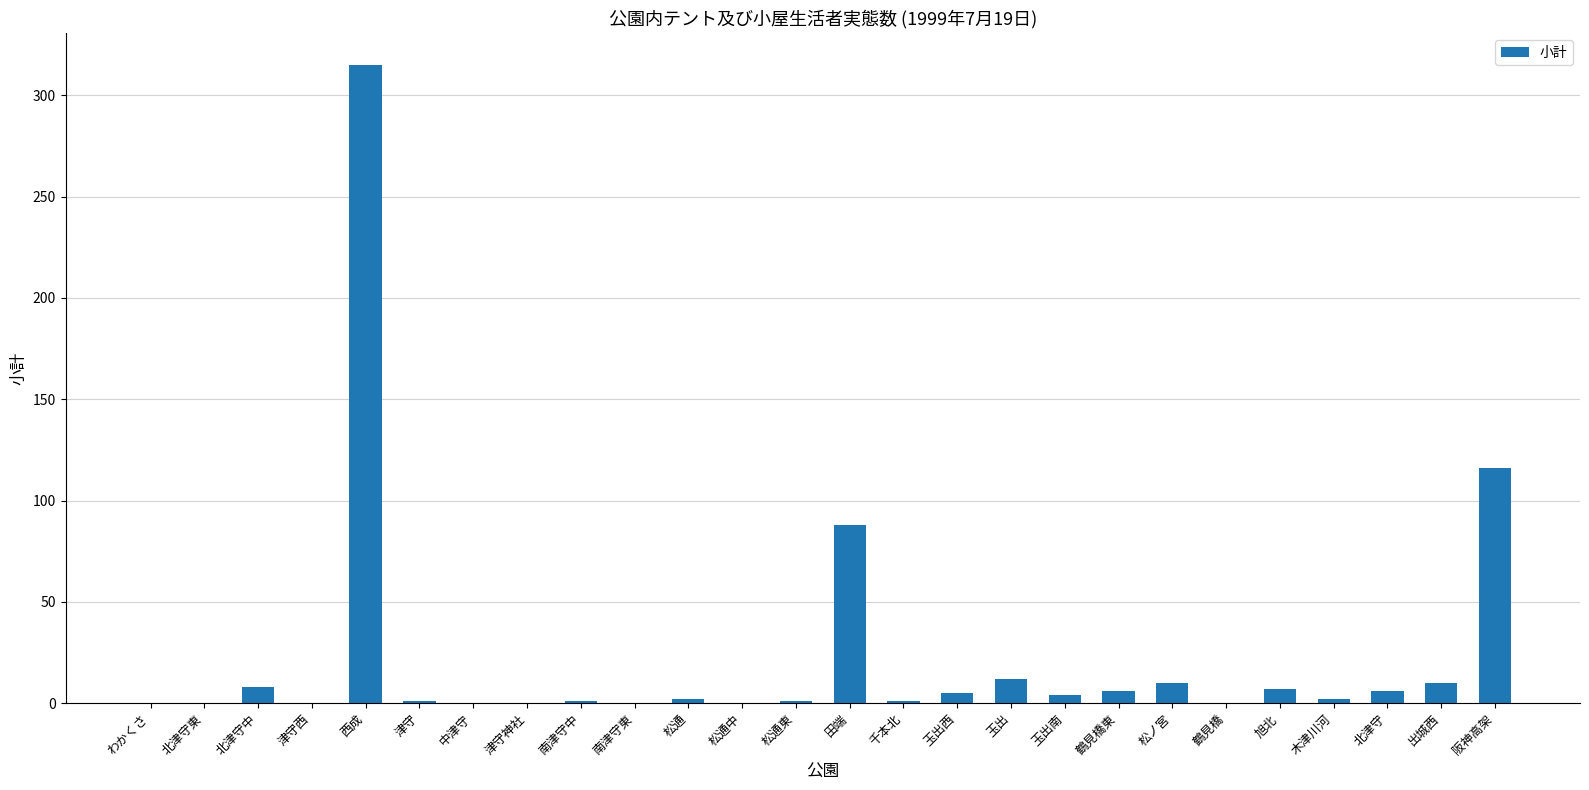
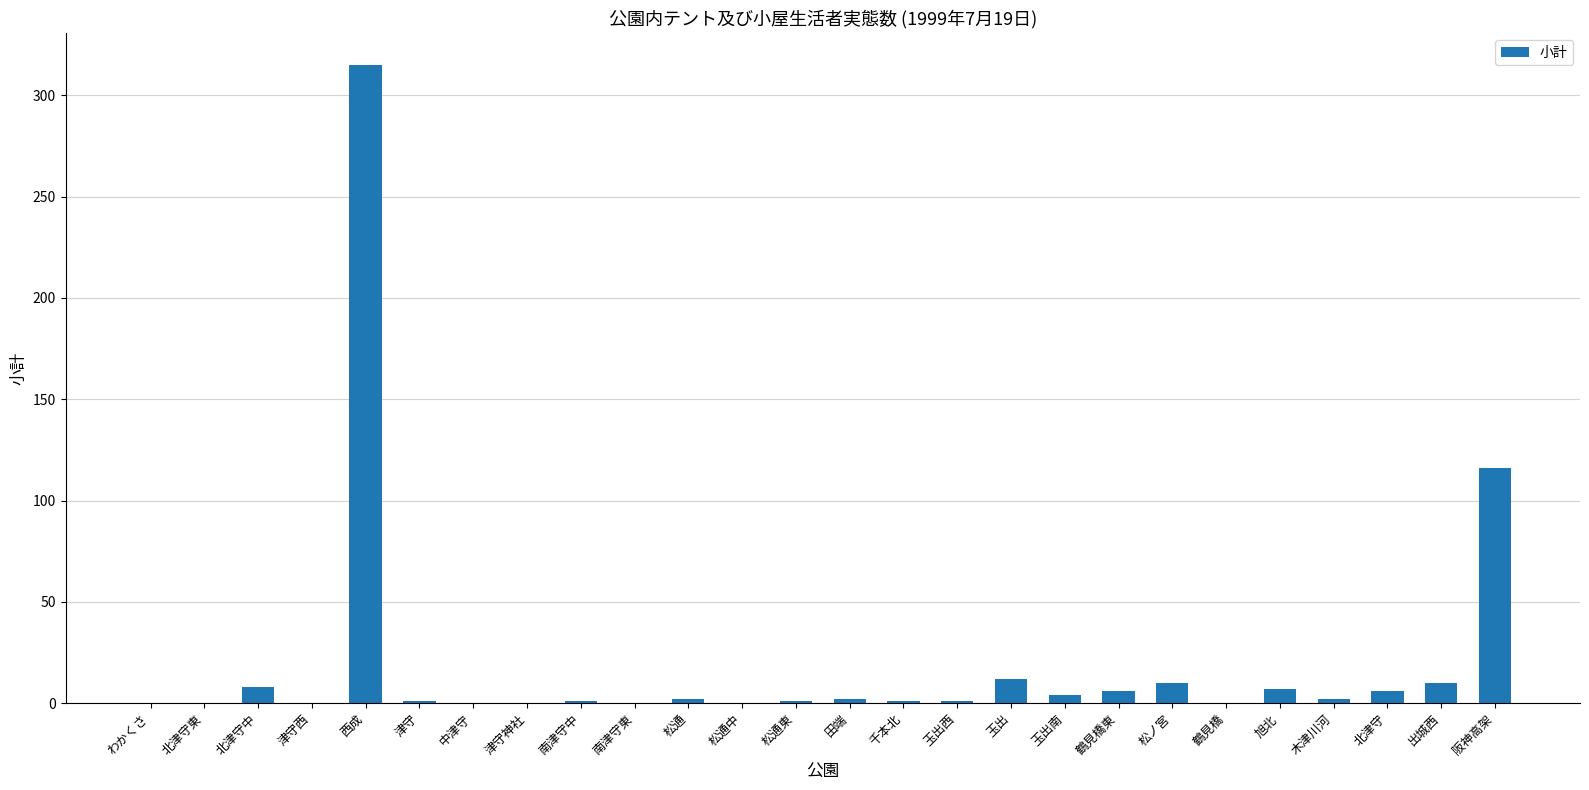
田端: 88 -> 2
玉出西: 5 -> 1
